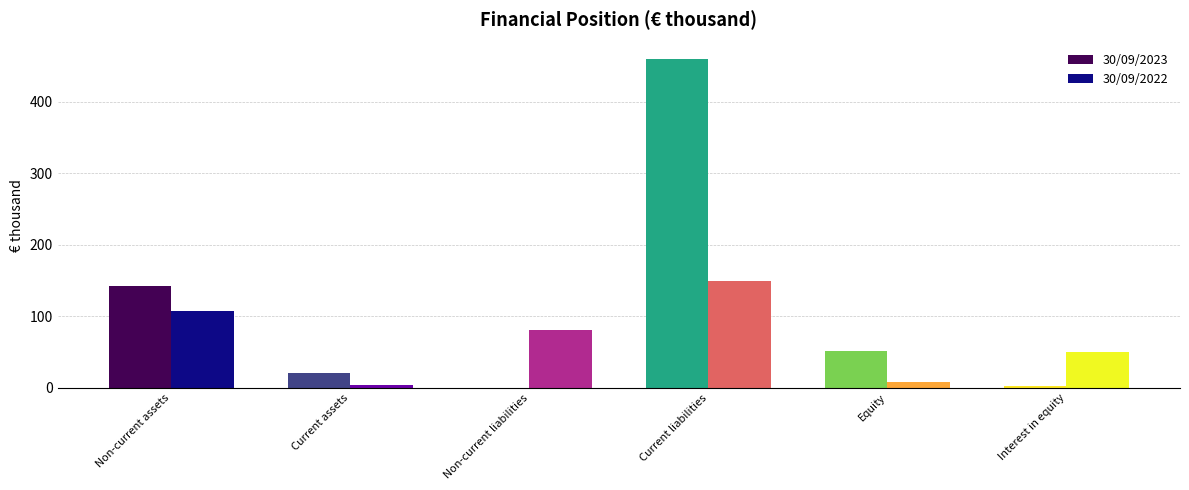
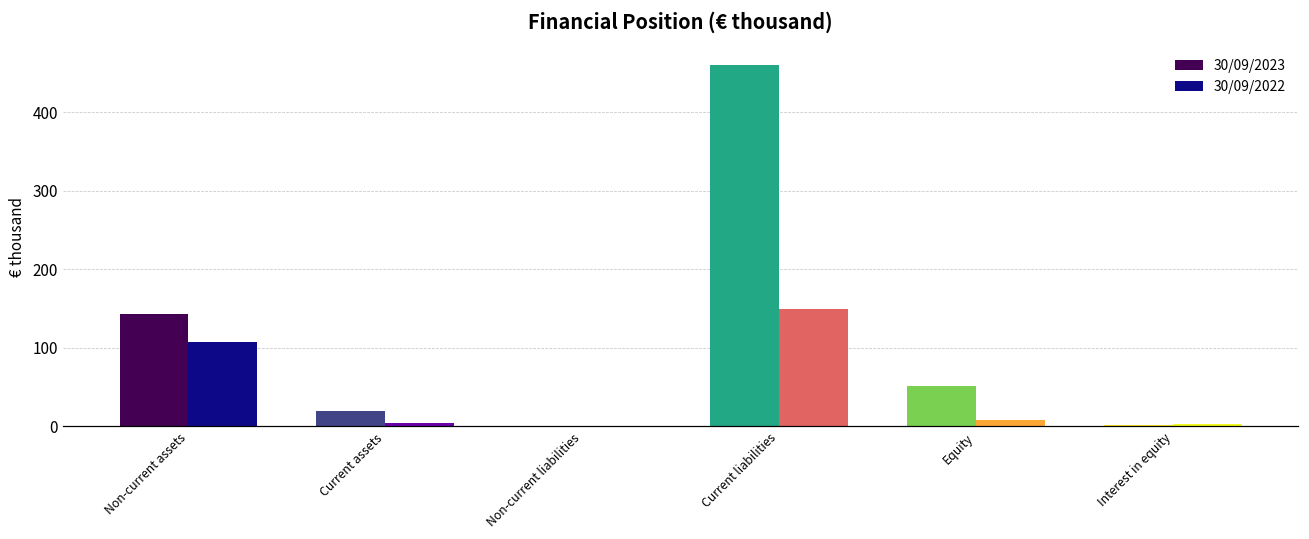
30/09/2022, Non-current liabilities: 80 -> 0
30/09/2022, Interest in equity: 50 -> 0
